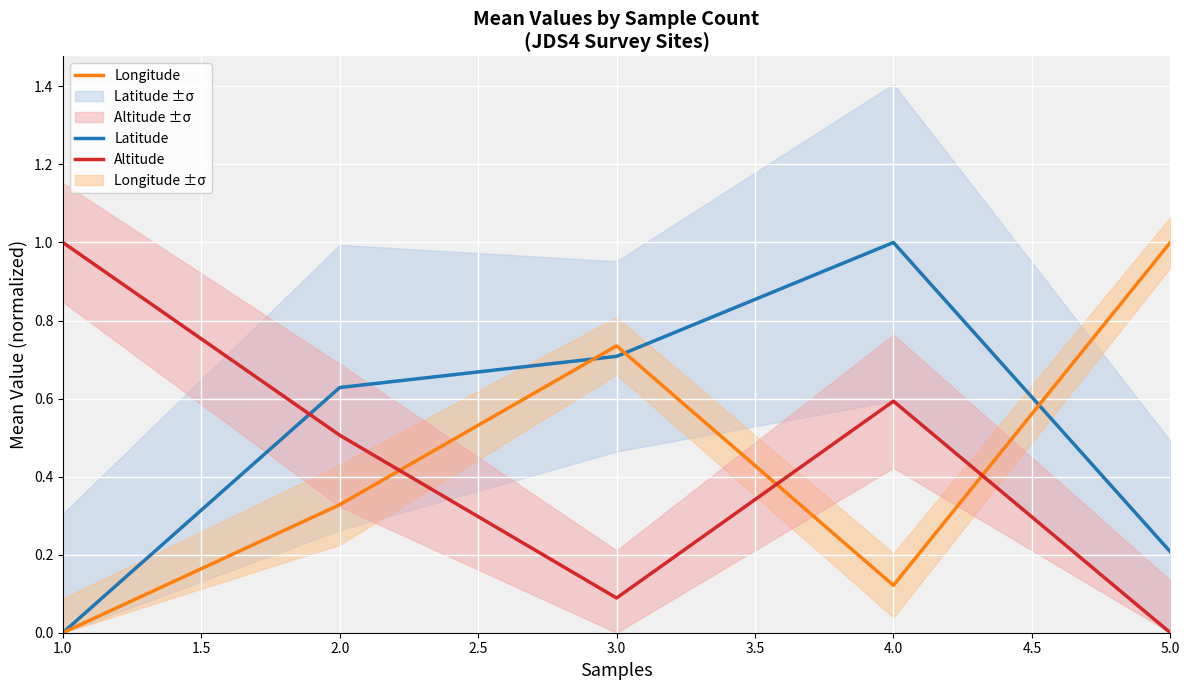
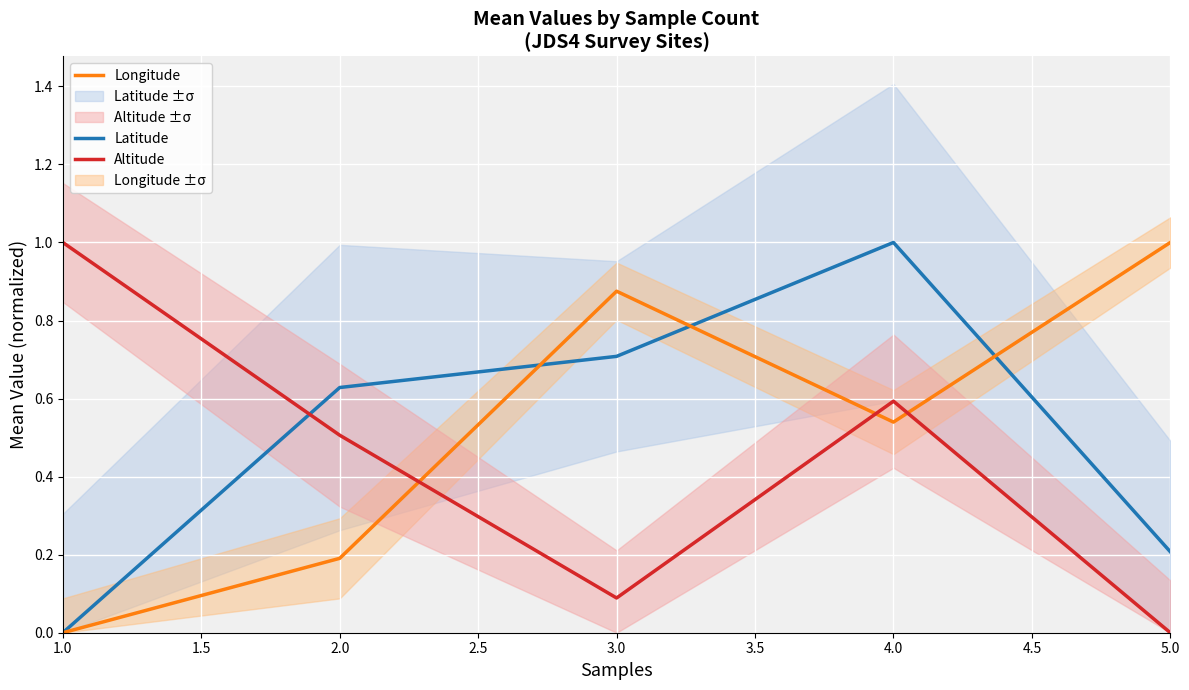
Longitude, 2.0: 0.33 -> 0.19
Longitude, 3.0: 0.74 -> 0.88
Longitude, 4.0: 0.12 -> 0.54
